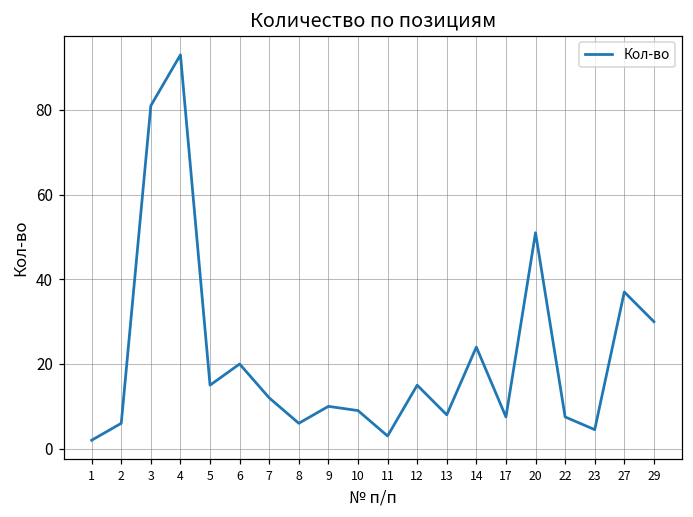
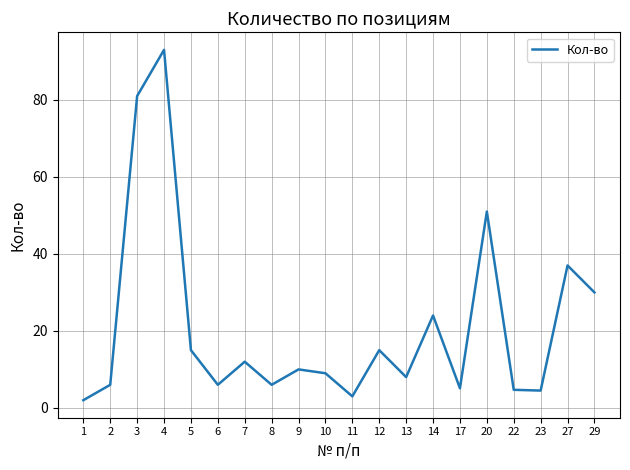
6: 20 -> 6
17: 8 -> 5
22: 8 -> 5
